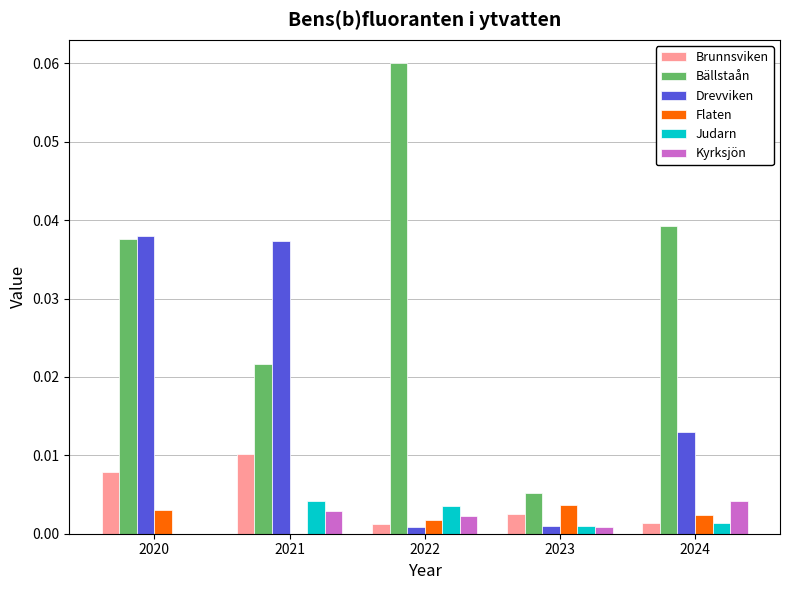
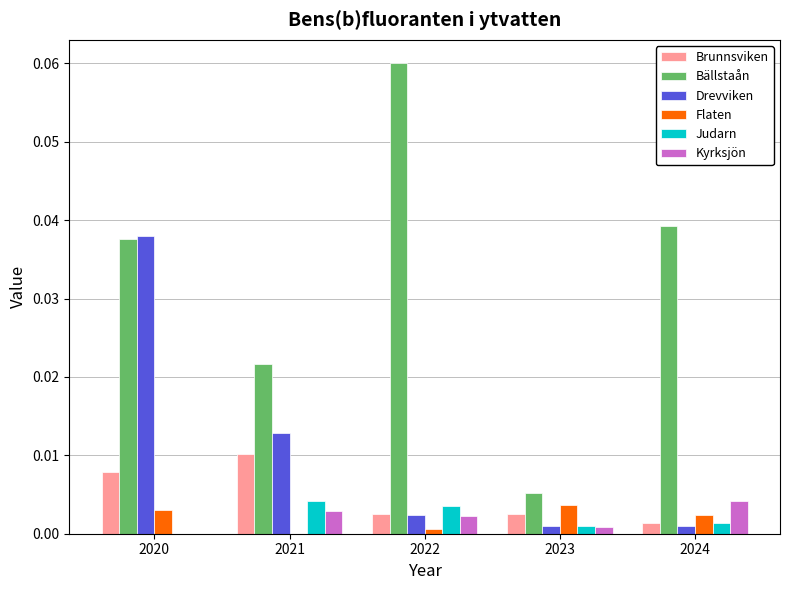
Drevviken, 2021: 0.037 -> 0.013
Brunnsviken, 2022: 0.001 -> 0.003
Drevviken, 2022: 0.001 -> 0.002
Flaten, 2022: 0.002 -> 0.001
Drevviken, 2024: 0.013 -> 0.001
